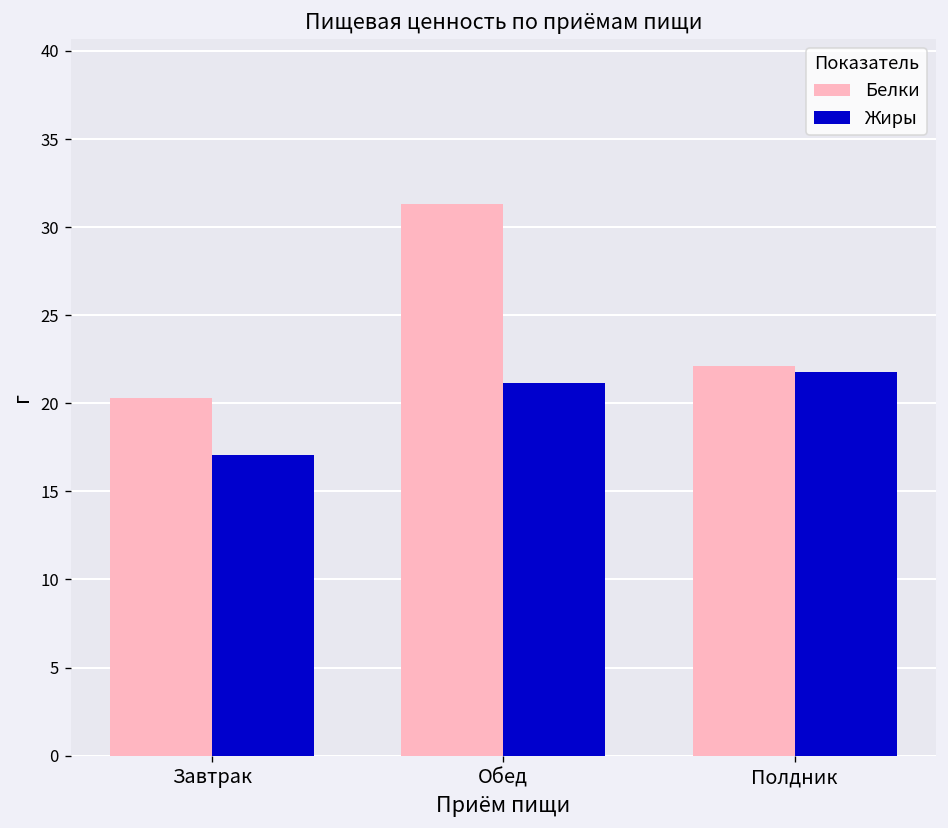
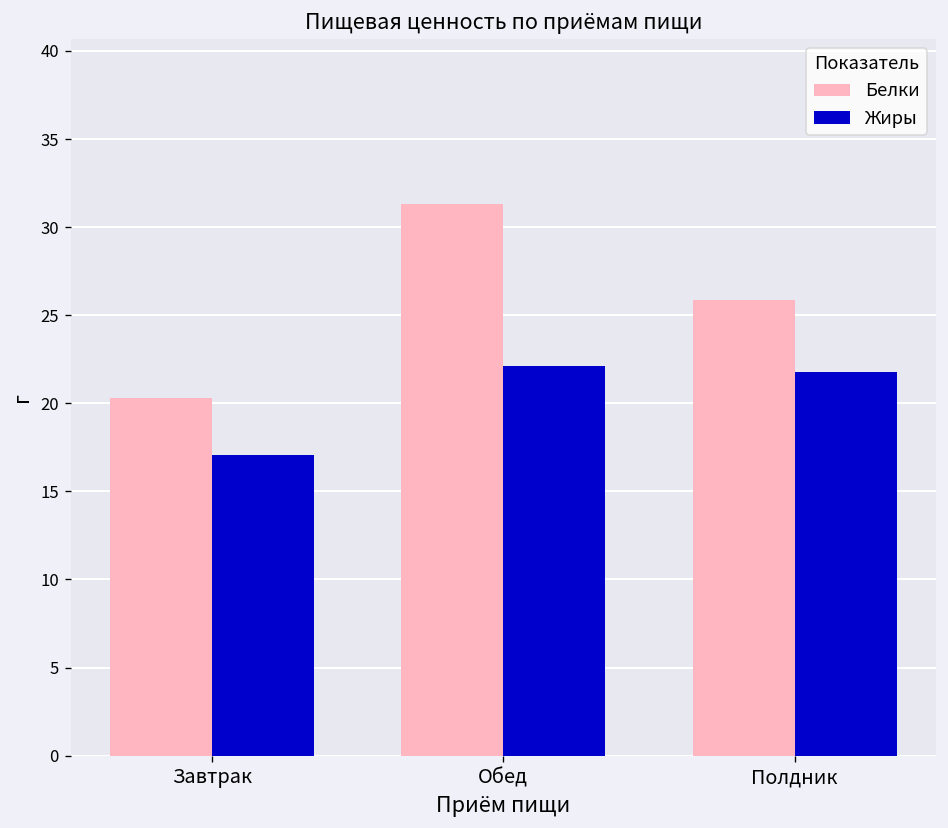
Жиры, Обед: 21.2 -> 22.1
Белки, Полдник: 22.1 -> 25.8
